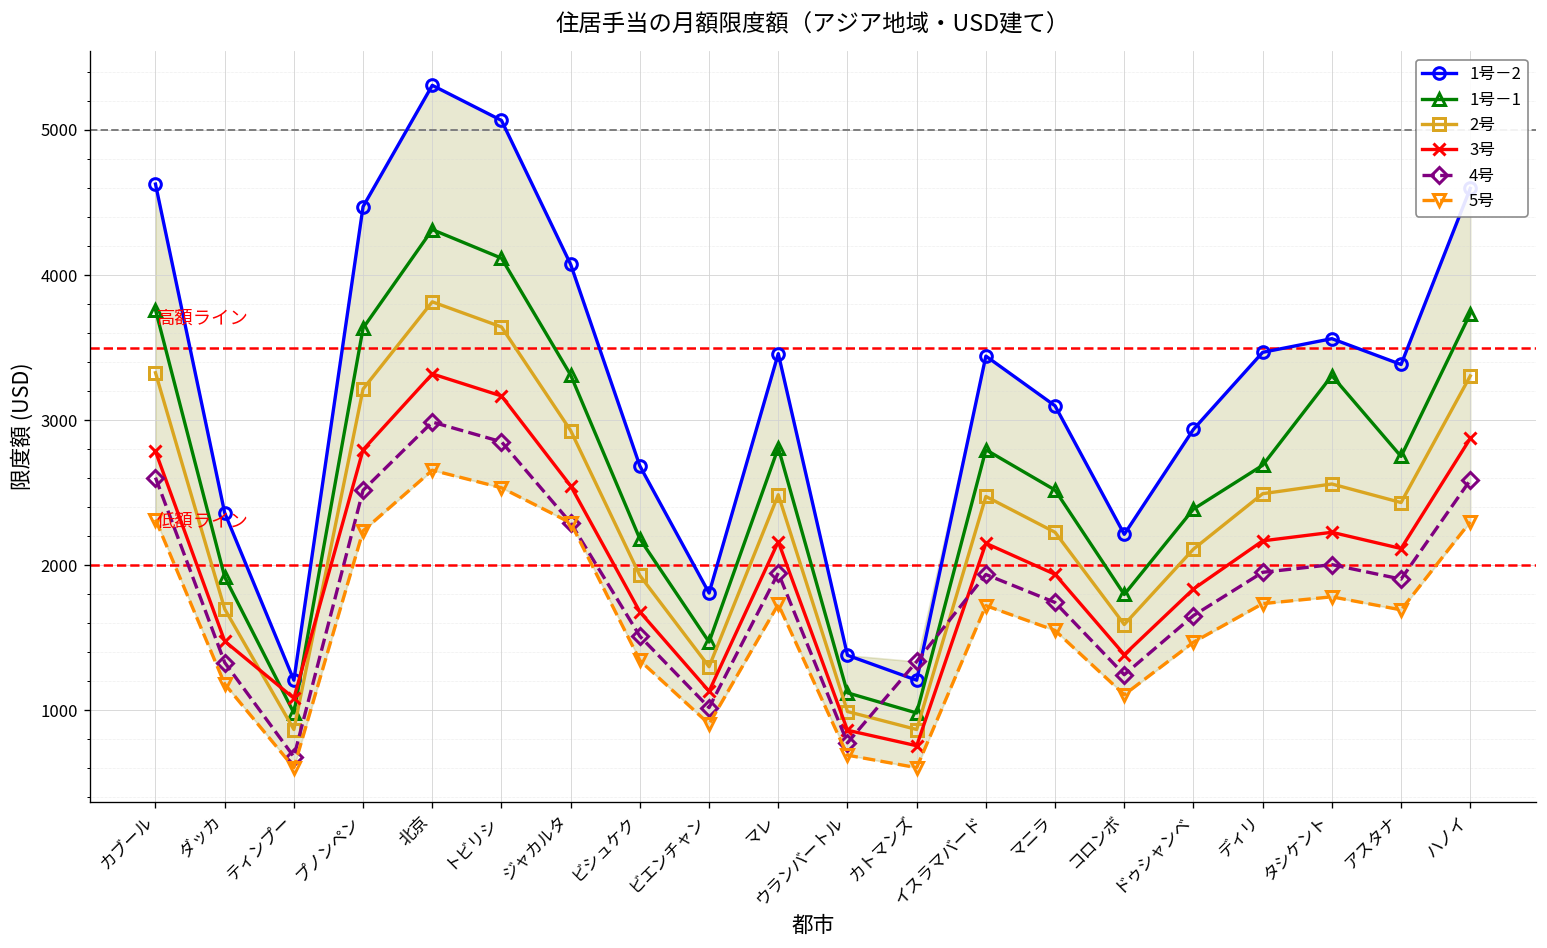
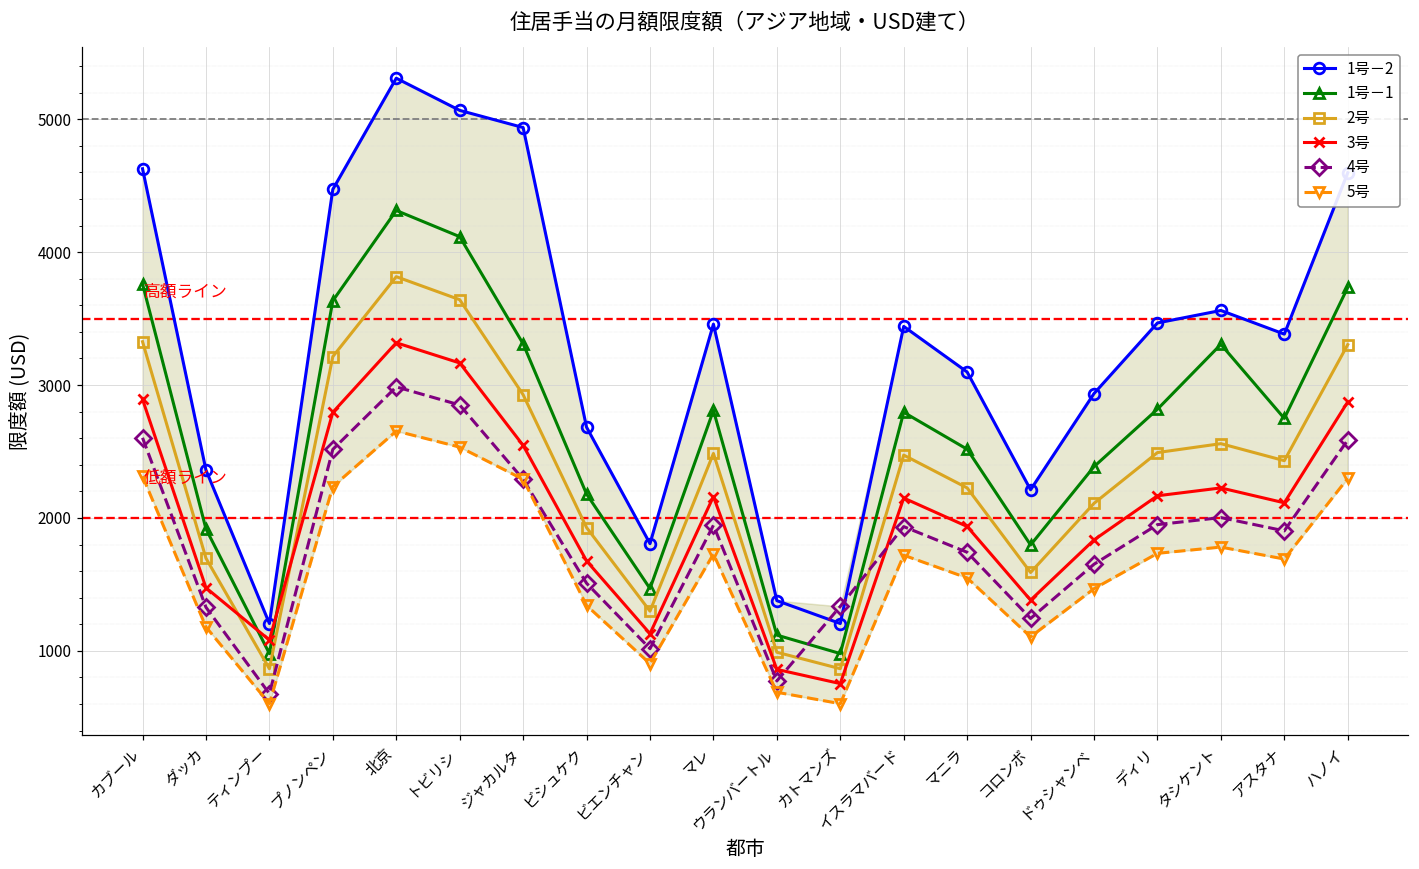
3号, カブール: 2780 -> 2890
1号－2, ジャカルタ: 4070 -> 4940
1号－1, ディリ: 2690 -> 2820
